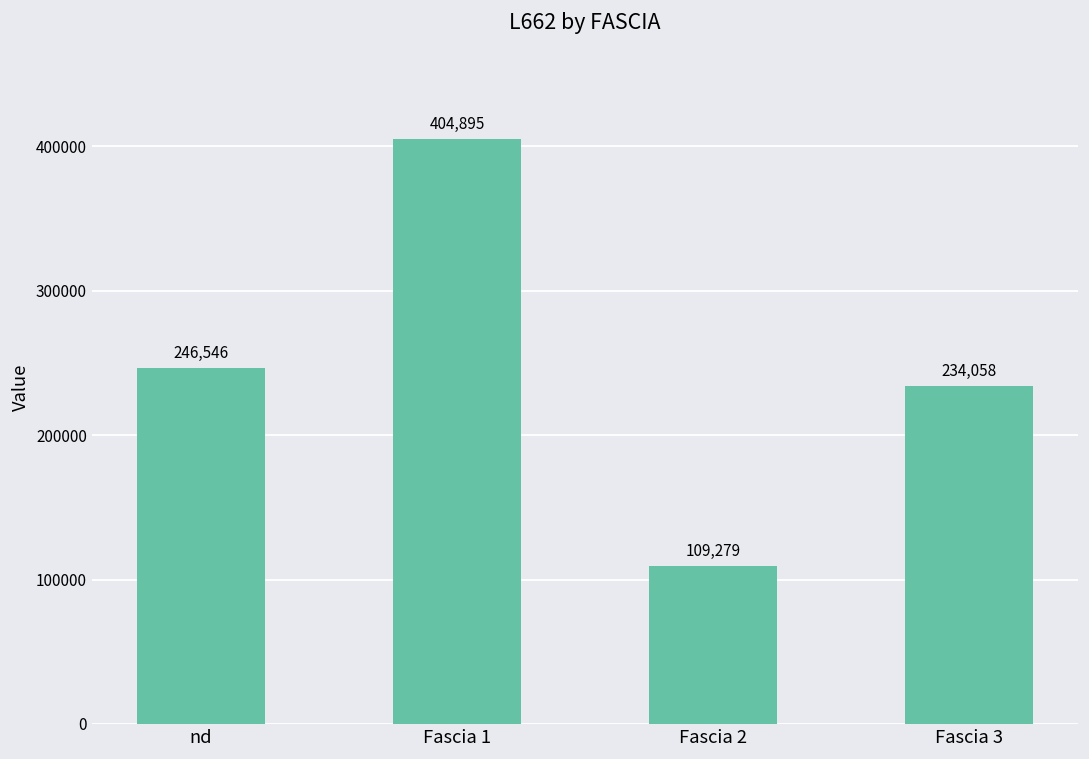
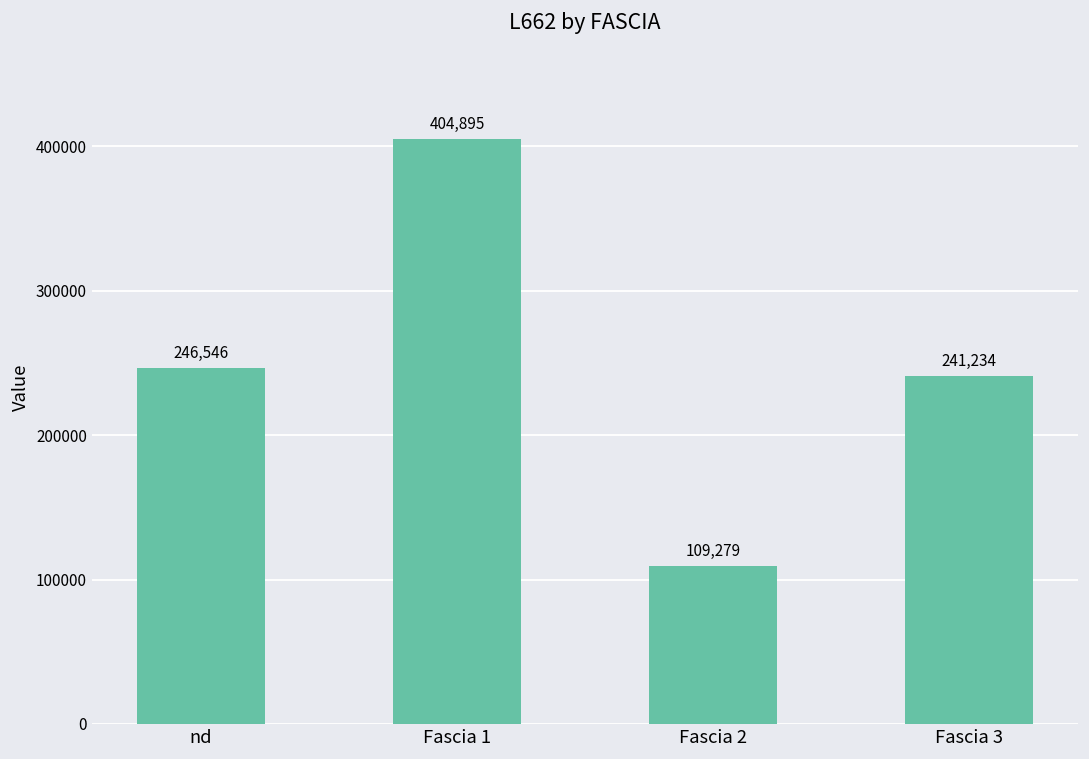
Fascia 3: 234,058 -> 241,234
